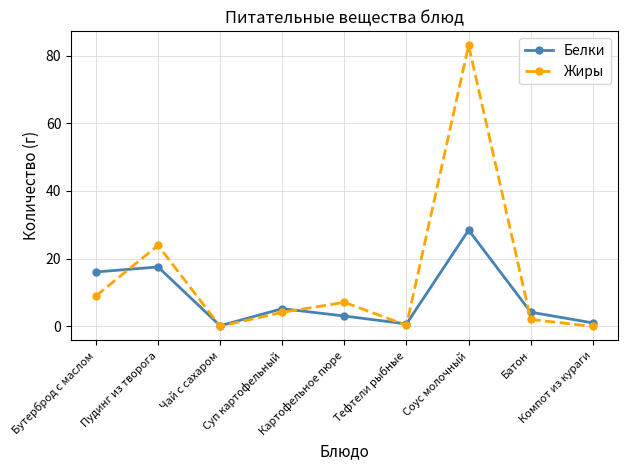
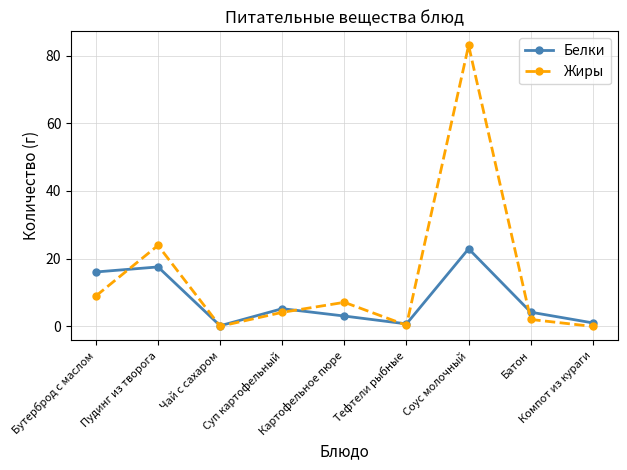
Белки, Соус молочный: 28 -> 23
